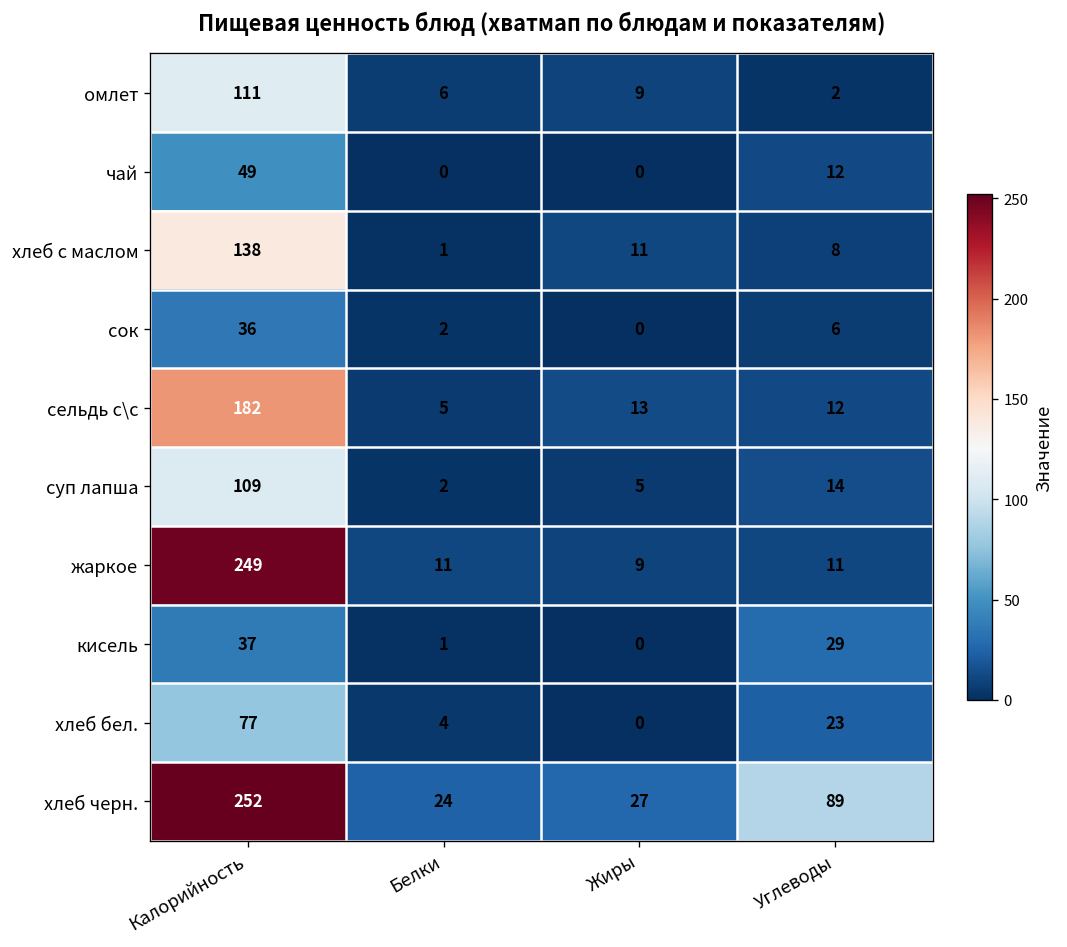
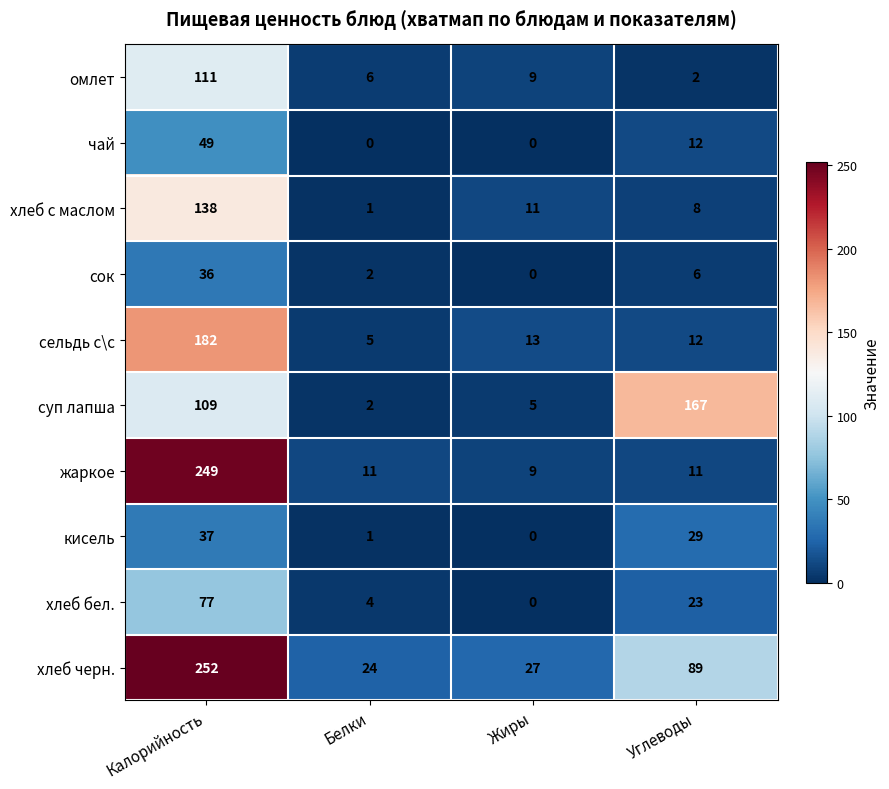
суп лапша, Углеводы: 14 -> 167
